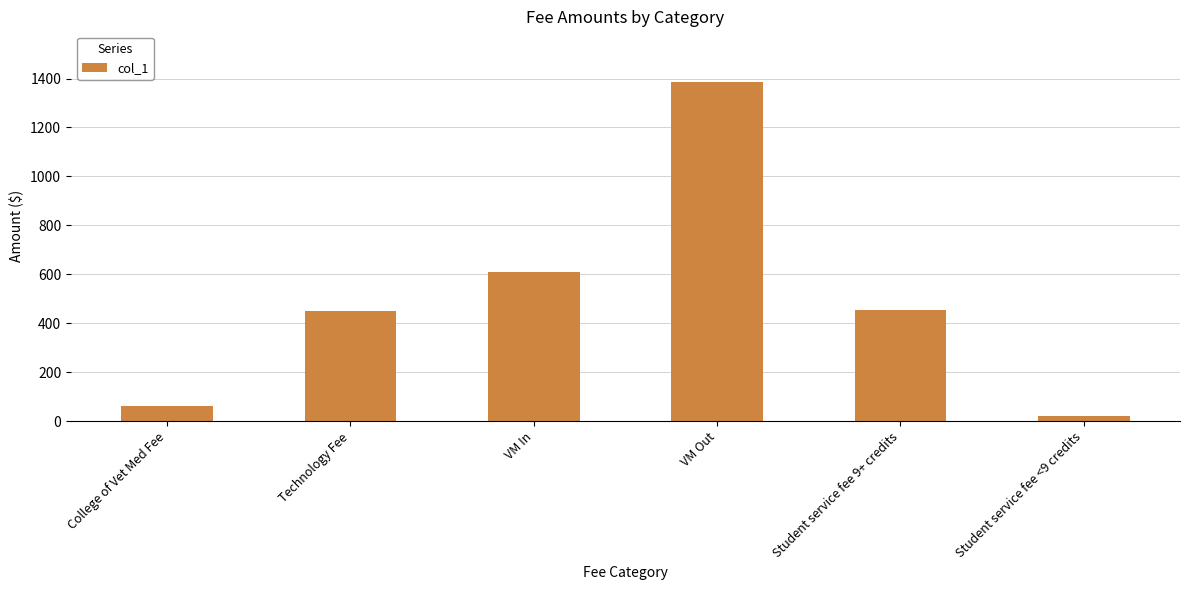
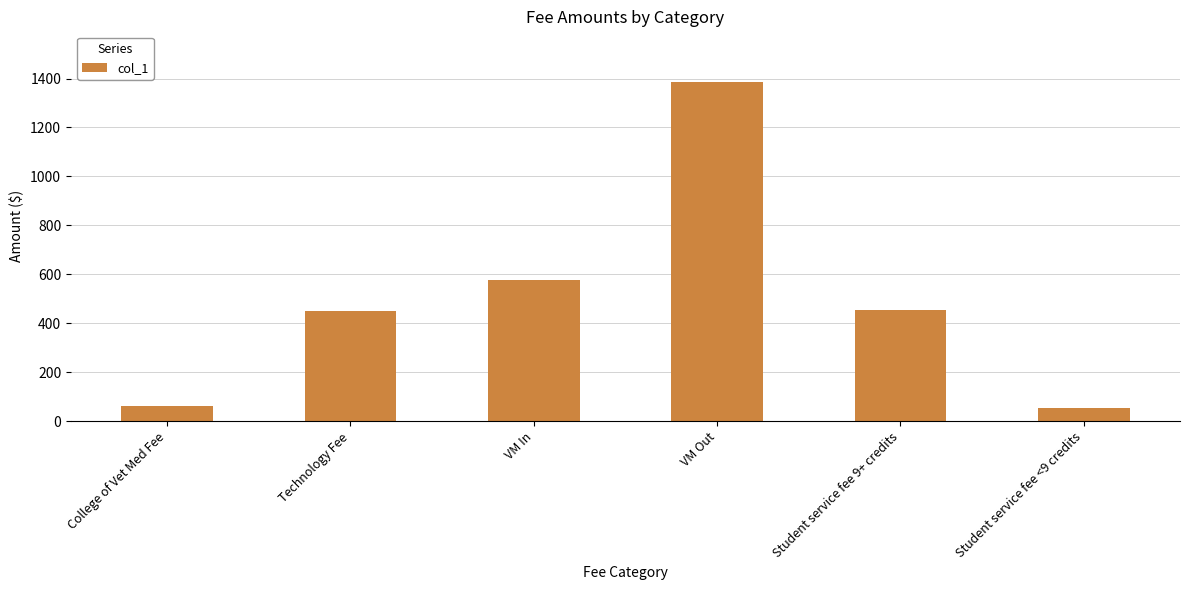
VM In: 610 -> 580
Student service fee <9 credits: 20 -> 50
